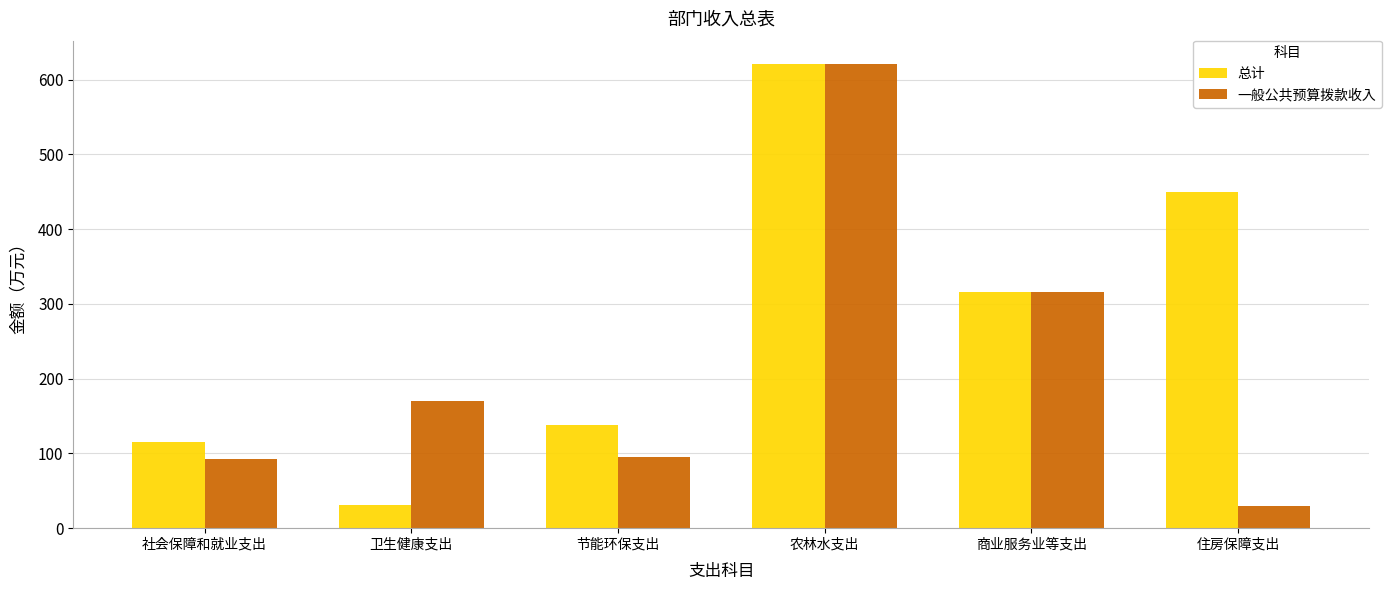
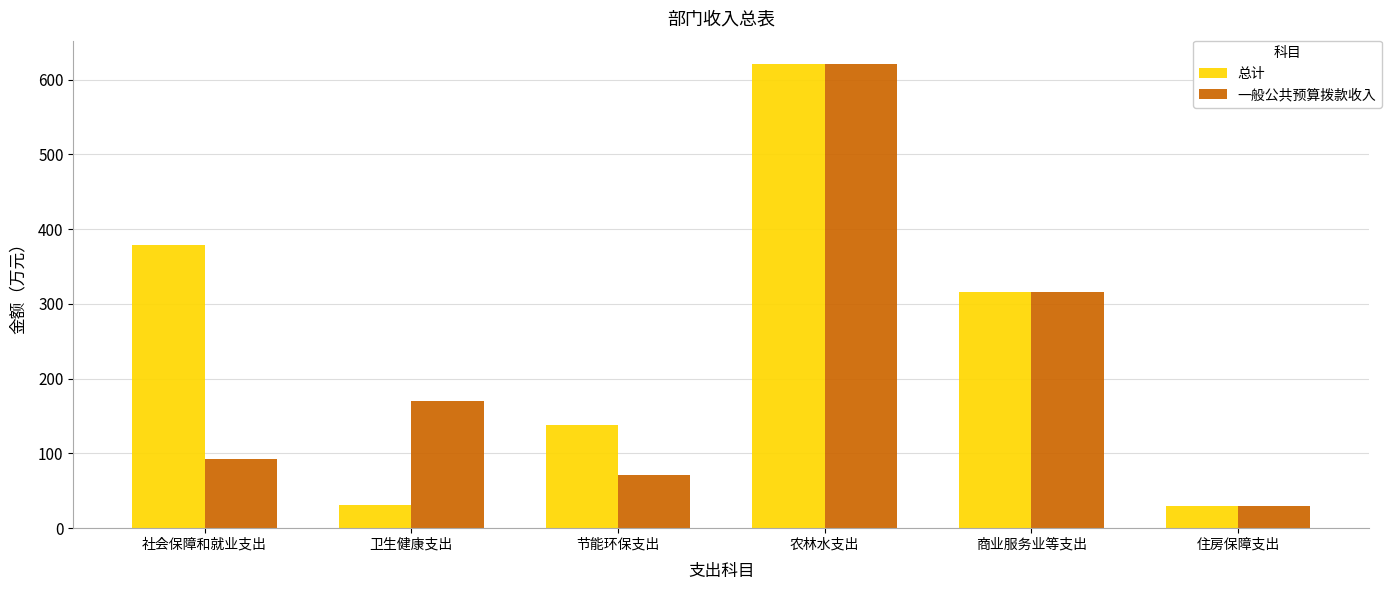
总计, 社会保障和就业支出: 110 -> 380
一般公共预算拨款收入, 节能环保支出: 100 -> 70
总计, 住房保障支出: 450 -> 30
